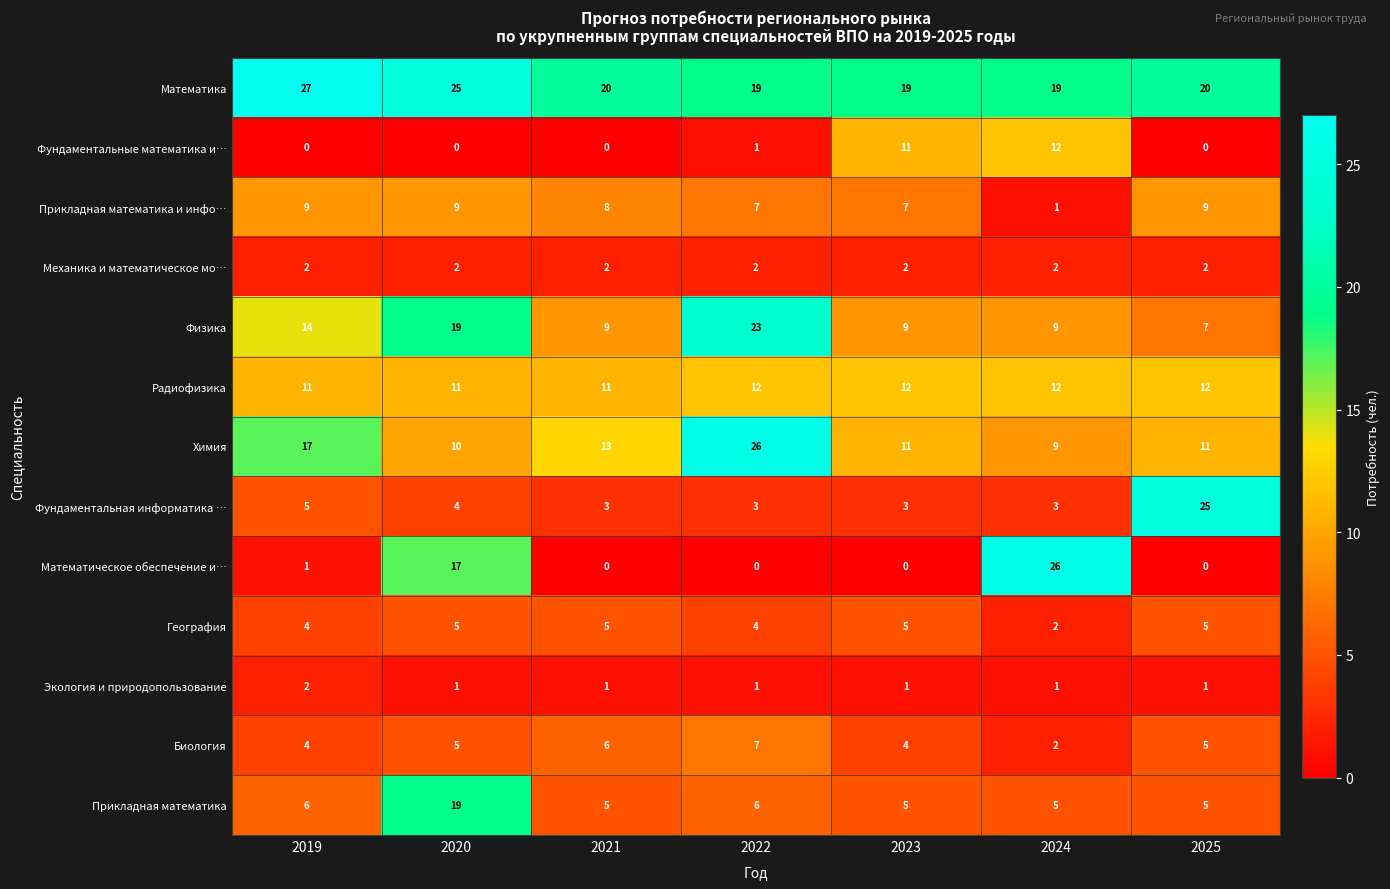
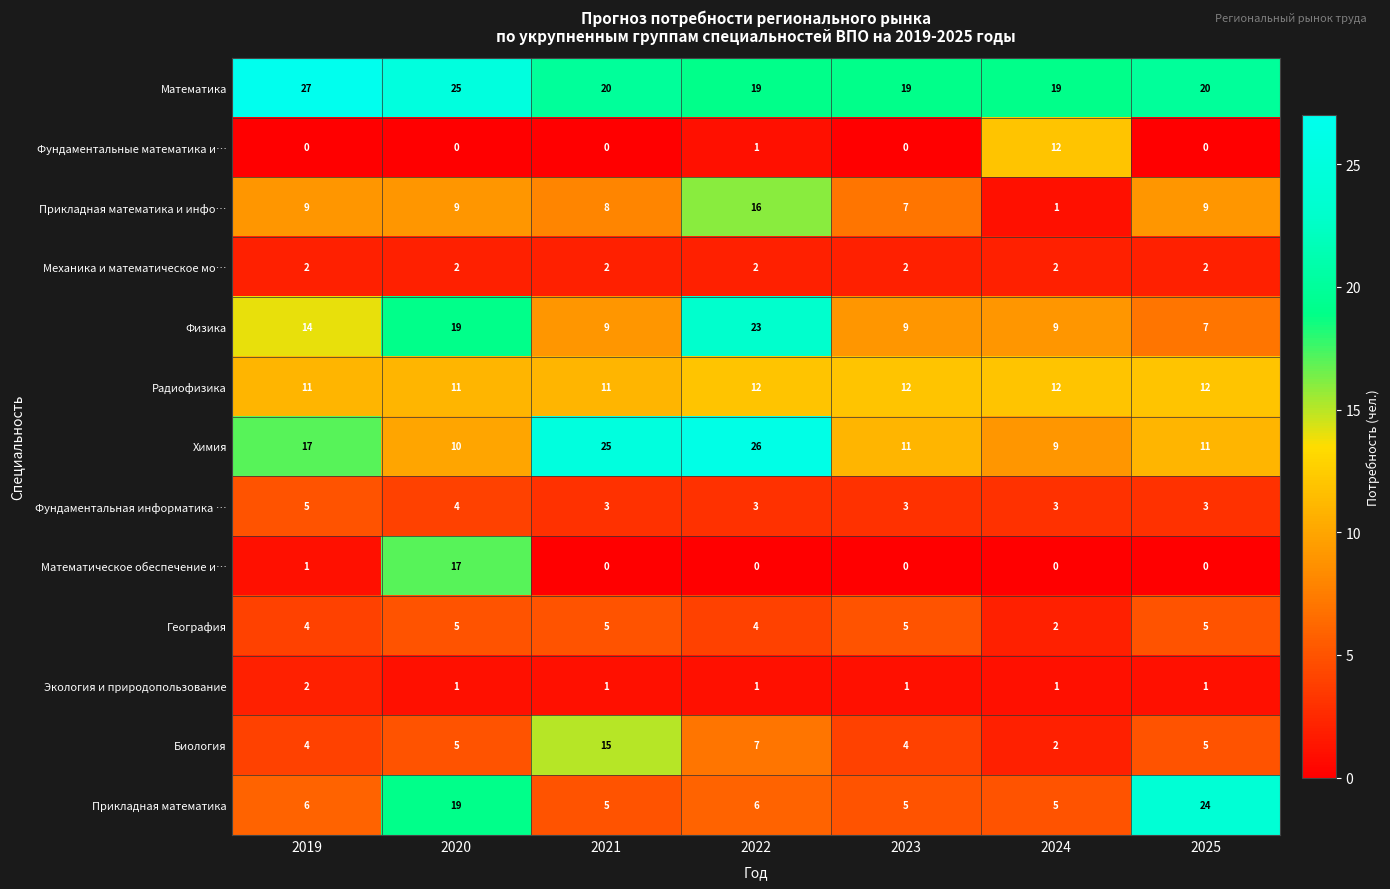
Фундаментальные математика и…, 2023: 11 -> 0
Прикладная математика и инфо…, 2022: 7 -> 16
Химия, 2021: 13 -> 25
Фундаментальная информатика …, 2025: 25 -> 3
Математическое обеспечение и…, 2024: 26 -> 0
Биология, 2021: 6 -> 15
Прикладная математика, 2025: 5 -> 24
